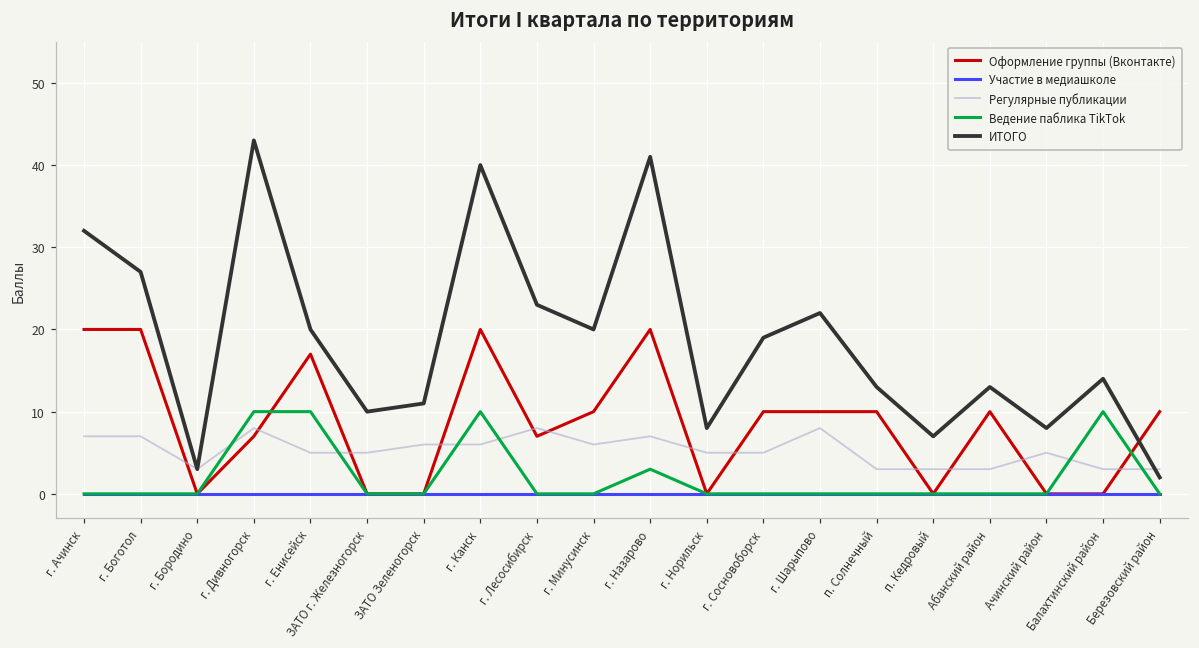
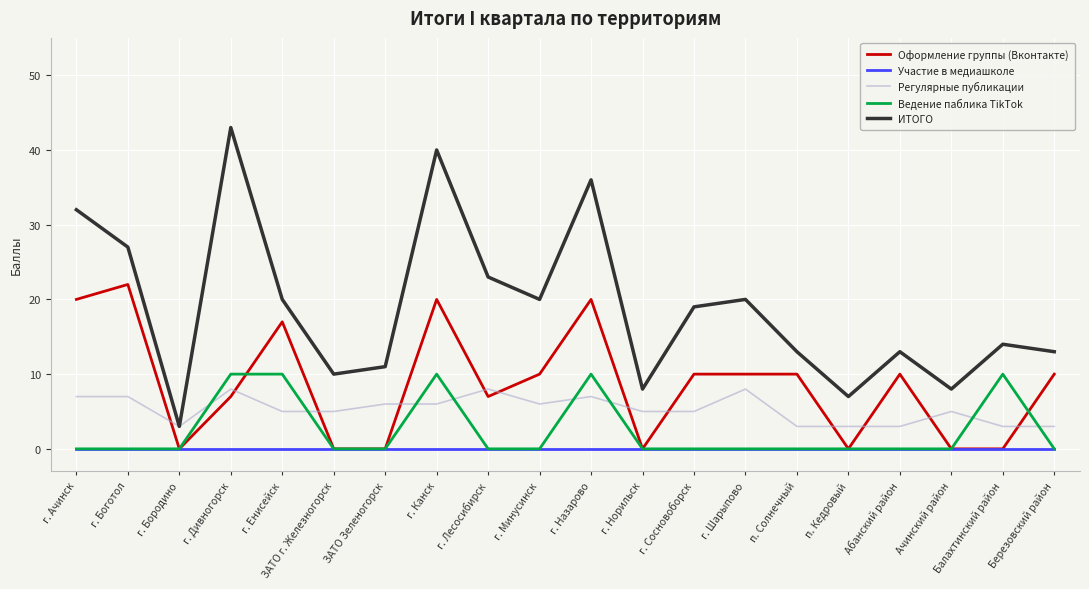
Оформление группы (Вконтакте), г. Боготол: 20 -> 22
Ведение паблика TikTok, г. Назарово: 3 -> 10
ИТОГО, г. Назарово: 41 -> 36
ИТОГО, г. Шарыпово: 22 -> 20
ИТОГО, Березовский район: 2 -> 13
